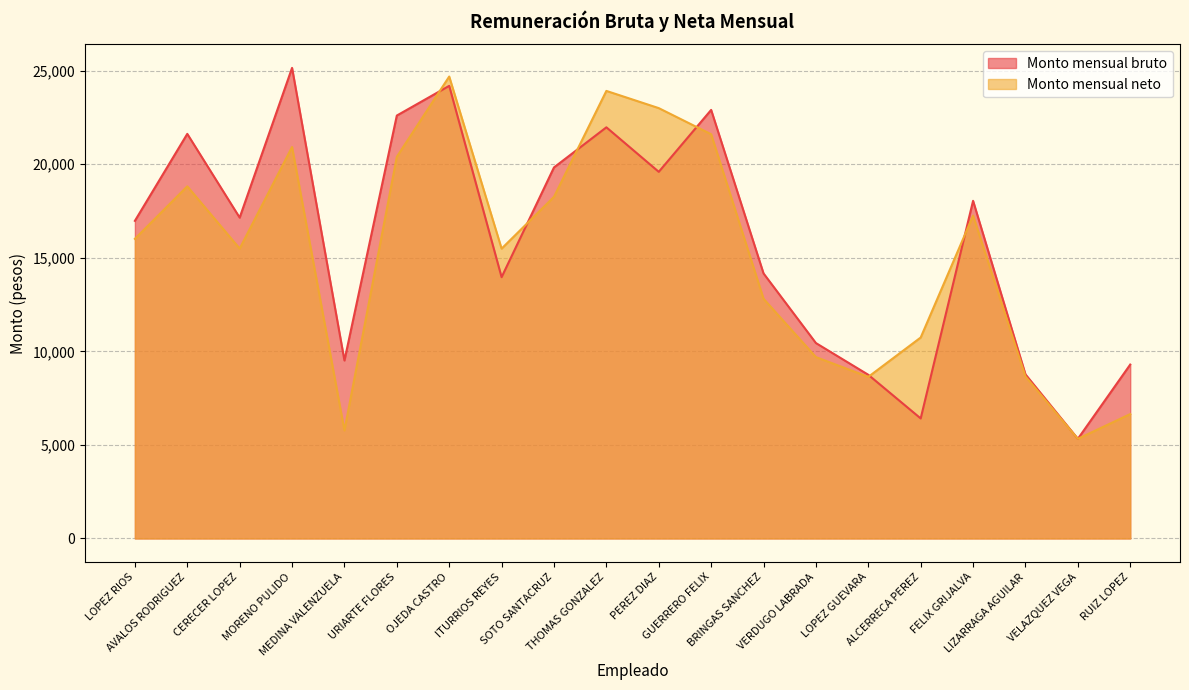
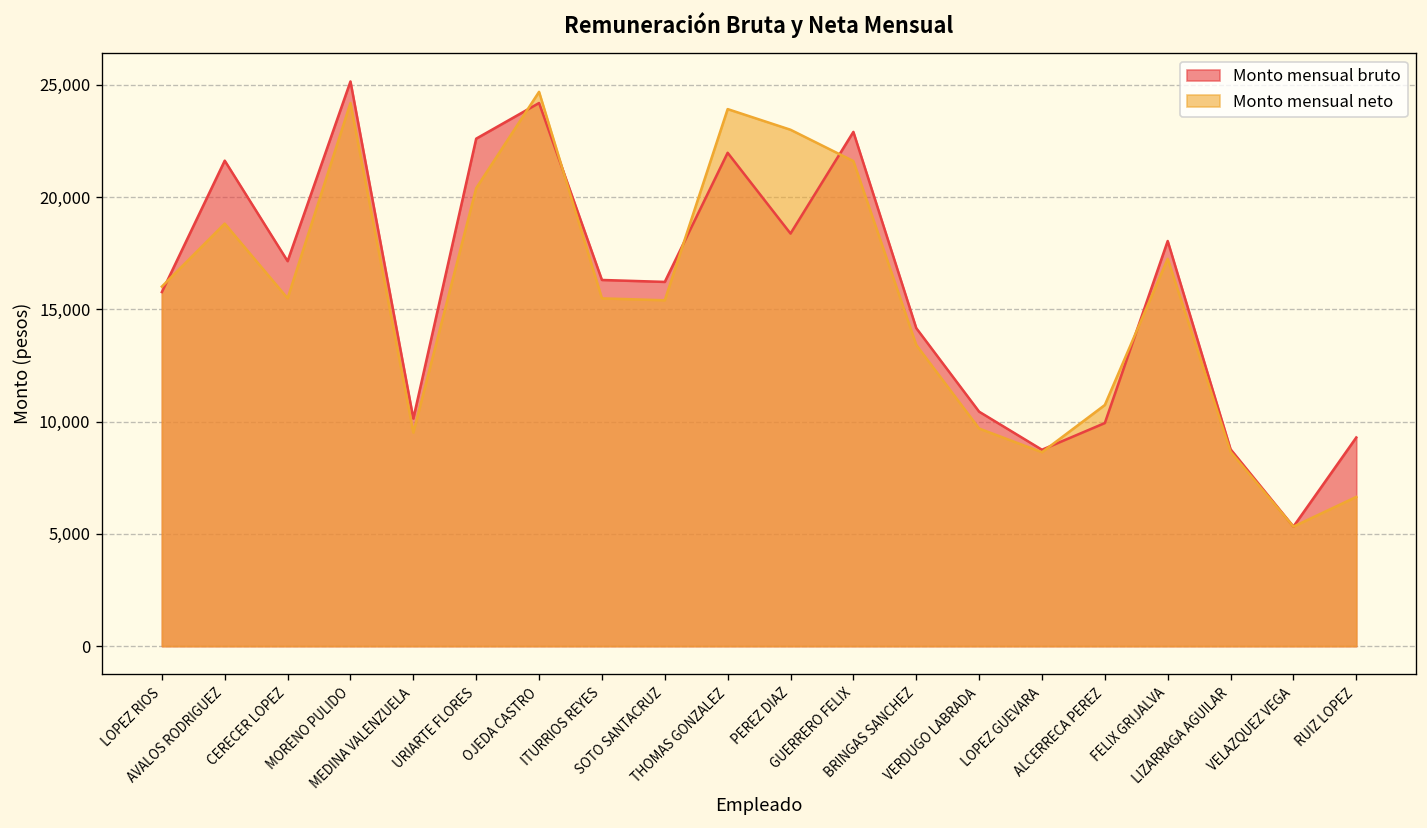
Monto mensual bruto, LOPEZ RIOS: 17,000 -> 15,800
Monto mensual neto, MORENO PULIDO: 20,900 -> 24,200
Monto mensual bruto, MEDINA VALENZUELA: 9,500 -> 10,100
Monto mensual neto, MEDINA VALENZUELA: 5,800 -> 9,500
Monto mensual bruto, ITURRIOS REYES: 14,000 -> 16,300
Monto mensual bruto, SOTO SANTACRUZ: 19,800 -> 16,200
Monto mensual neto, SOTO SANTACRUZ: 18,300 -> 15,400
Monto mensual bruto, PEREZ DIAZ: 19,600 -> 18,400
Monto mensual neto, BRINGAS SANCHEZ: 12,800 -> 13,400
Monto mensual bruto, ALCERRECA PEREZ: 6,400 -> 9,900
